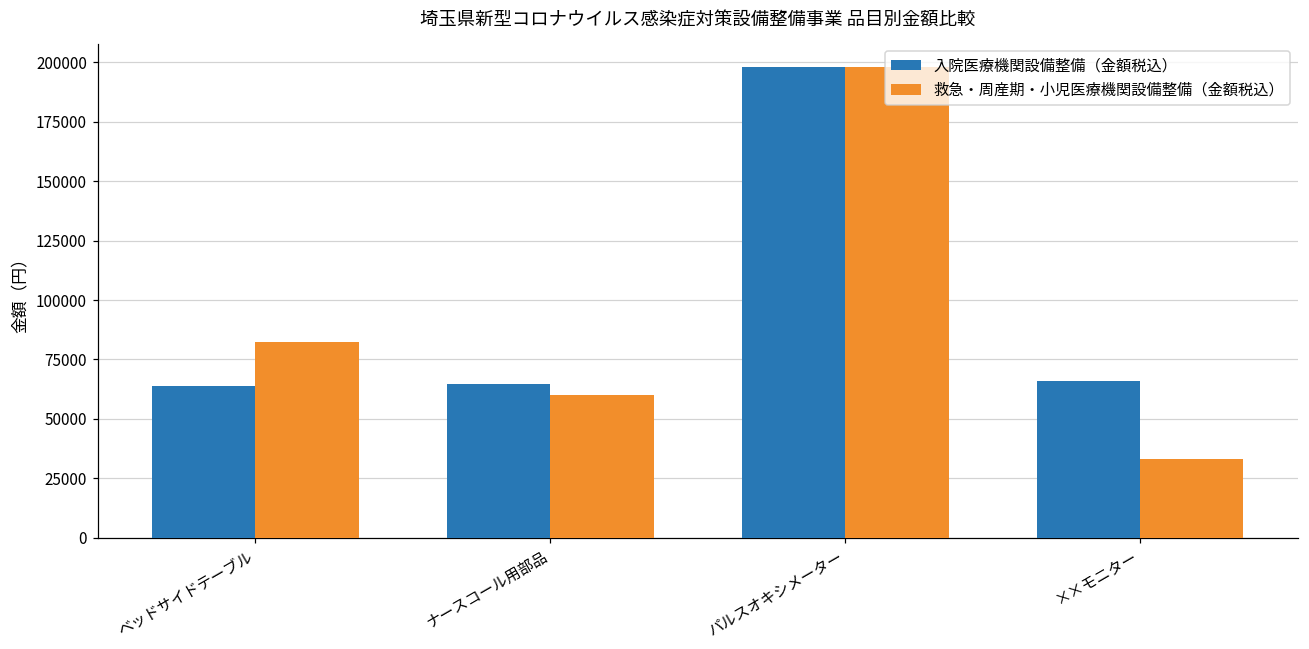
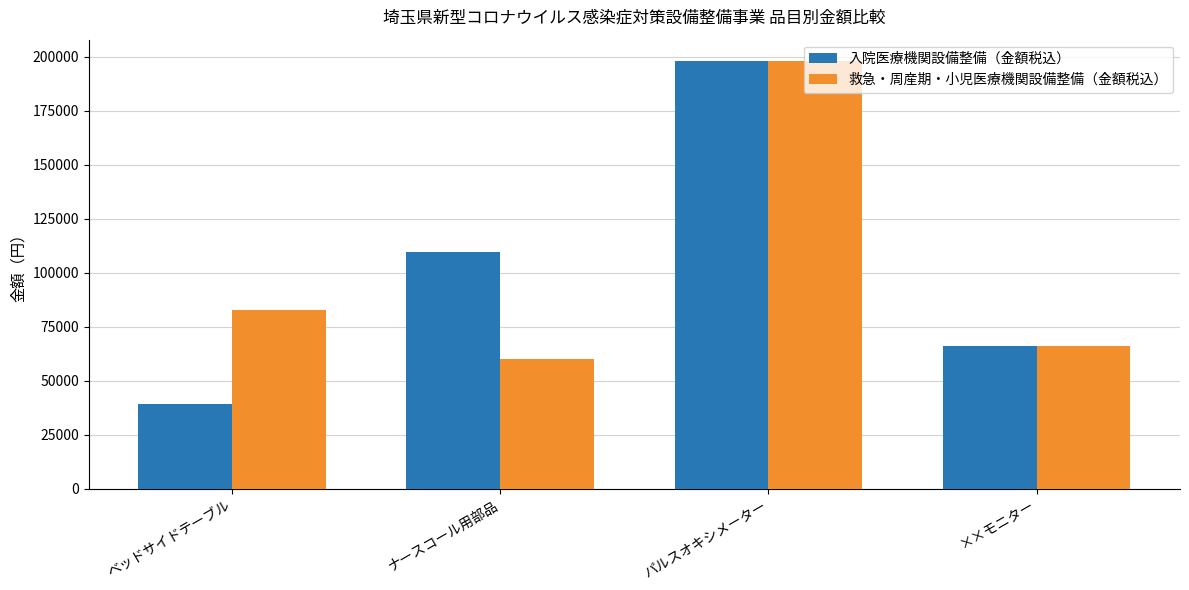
入院医療機関設備整備（金額税込）, ベッドサイドテーブル: 64000 -> 39000
入院医療機関設備整備（金額税込）, ナースコール用部品: 65000 -> 110000
救急・周産期・小児医療機関設備整備（金額税込）, ××モニター: 33000 -> 66000
